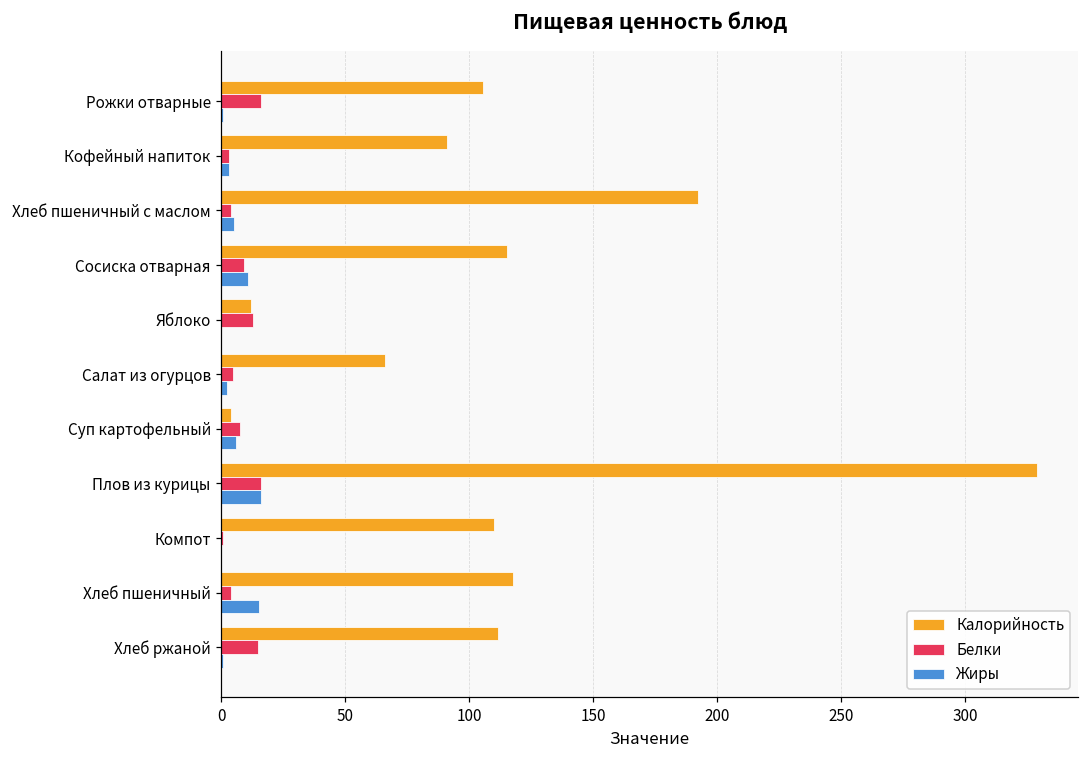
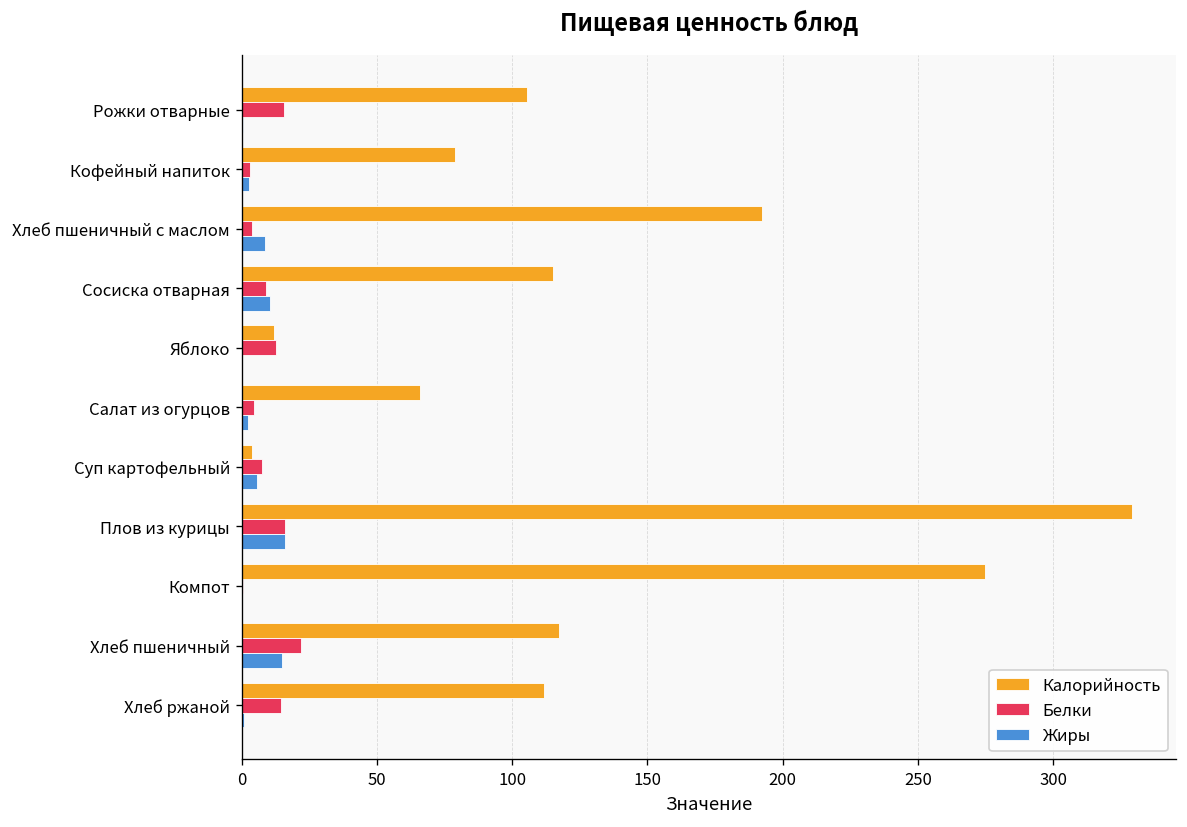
Калорийность, Кофейный напиток: 91 -> 79
Жиры, Хлеб пшеничный с маслом: 5 -> 9
Калорийность, Компот: 110 -> 275
Белки, Хлеб пшеничный: 4 -> 22
